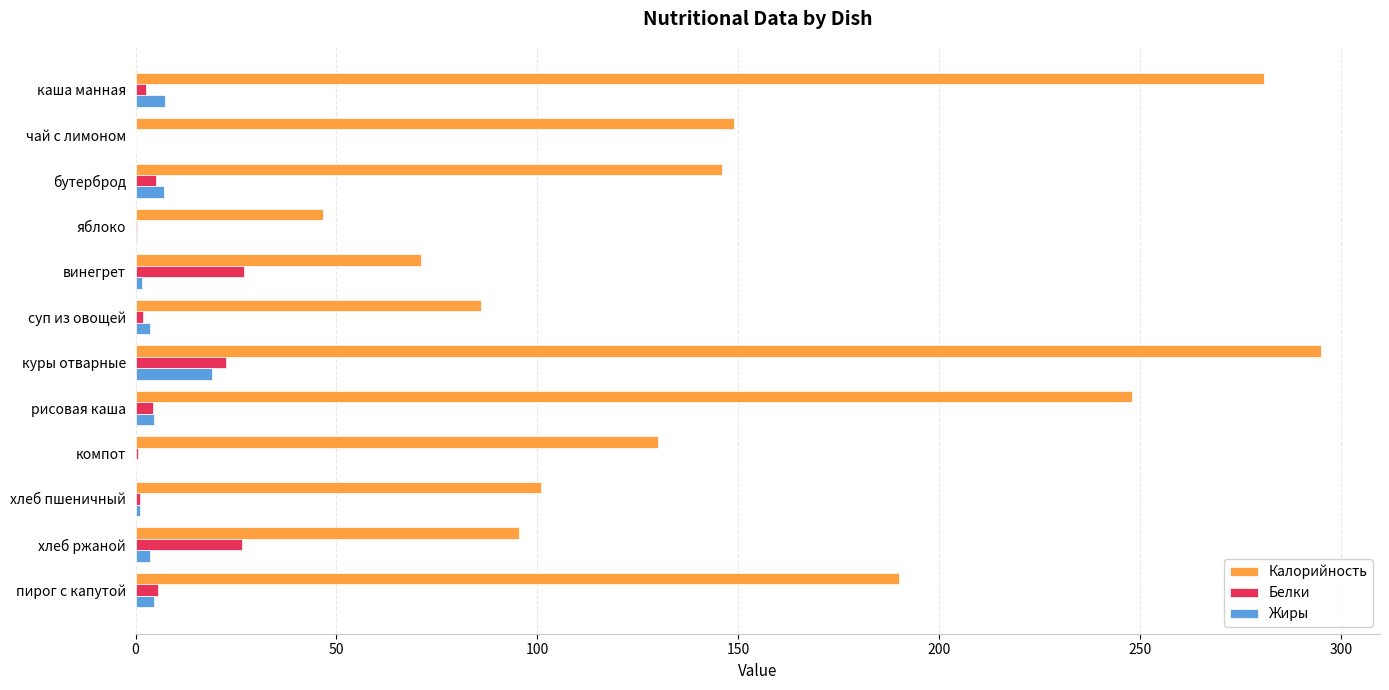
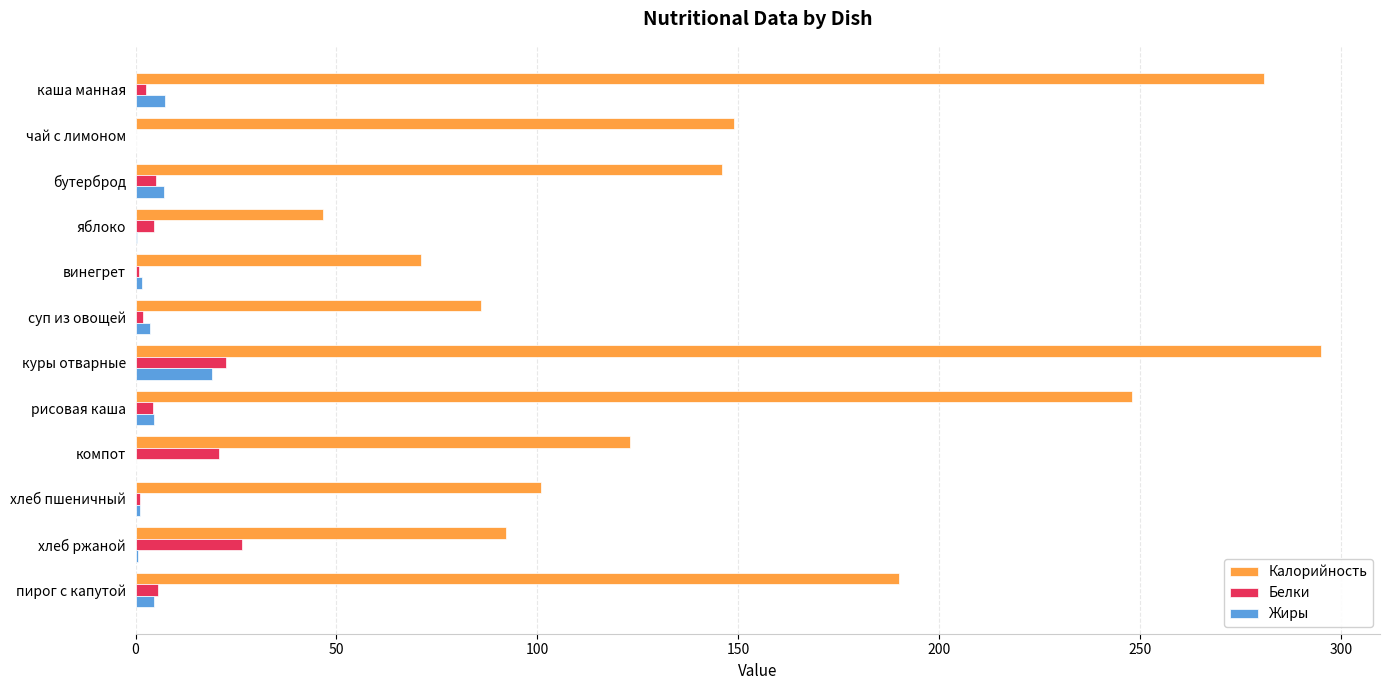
Белки, яблоко: 0 -> 5
Белки, винегрет: 27 -> 1
Калорийность, компот: 130 -> 123
Белки, компот: 1 -> 21
Калорийность, хлеб ржаной: 95 -> 92
Жиры, хлеб ржаной: 4 -> 0
